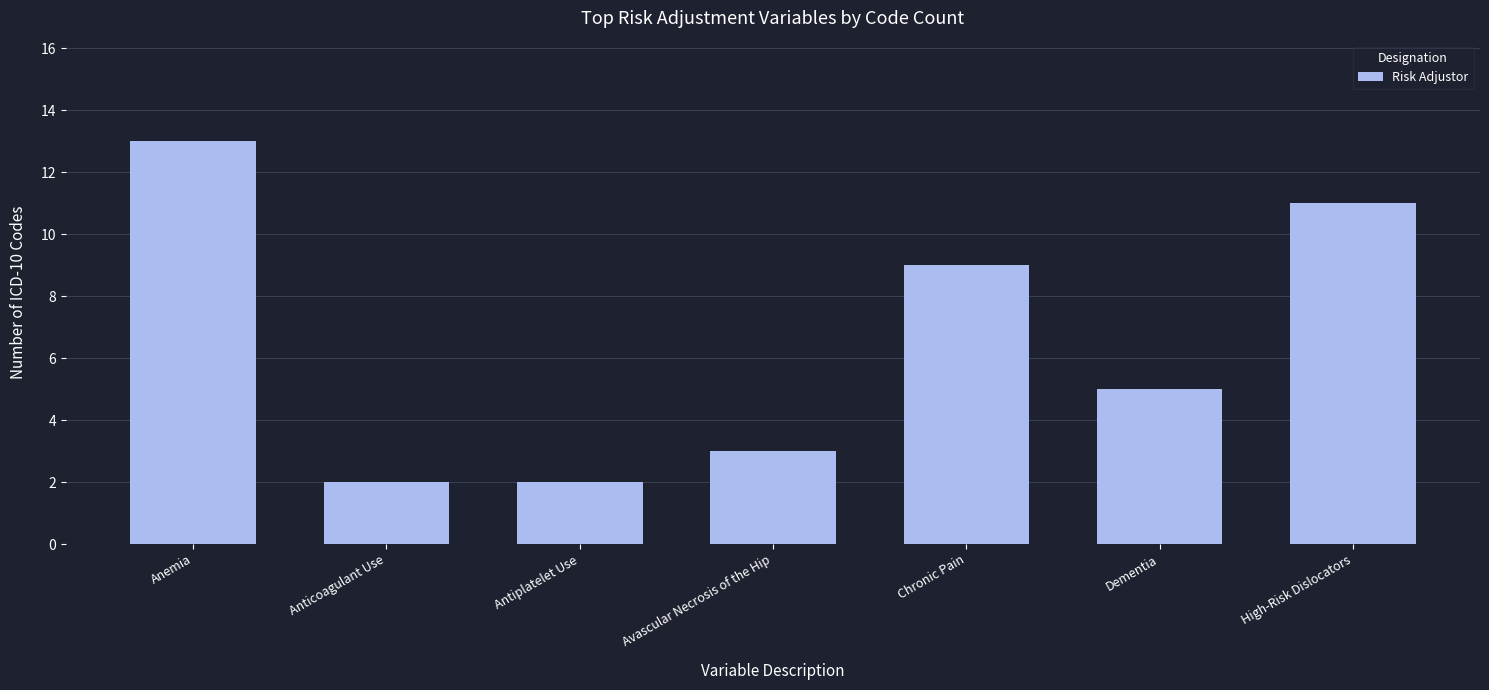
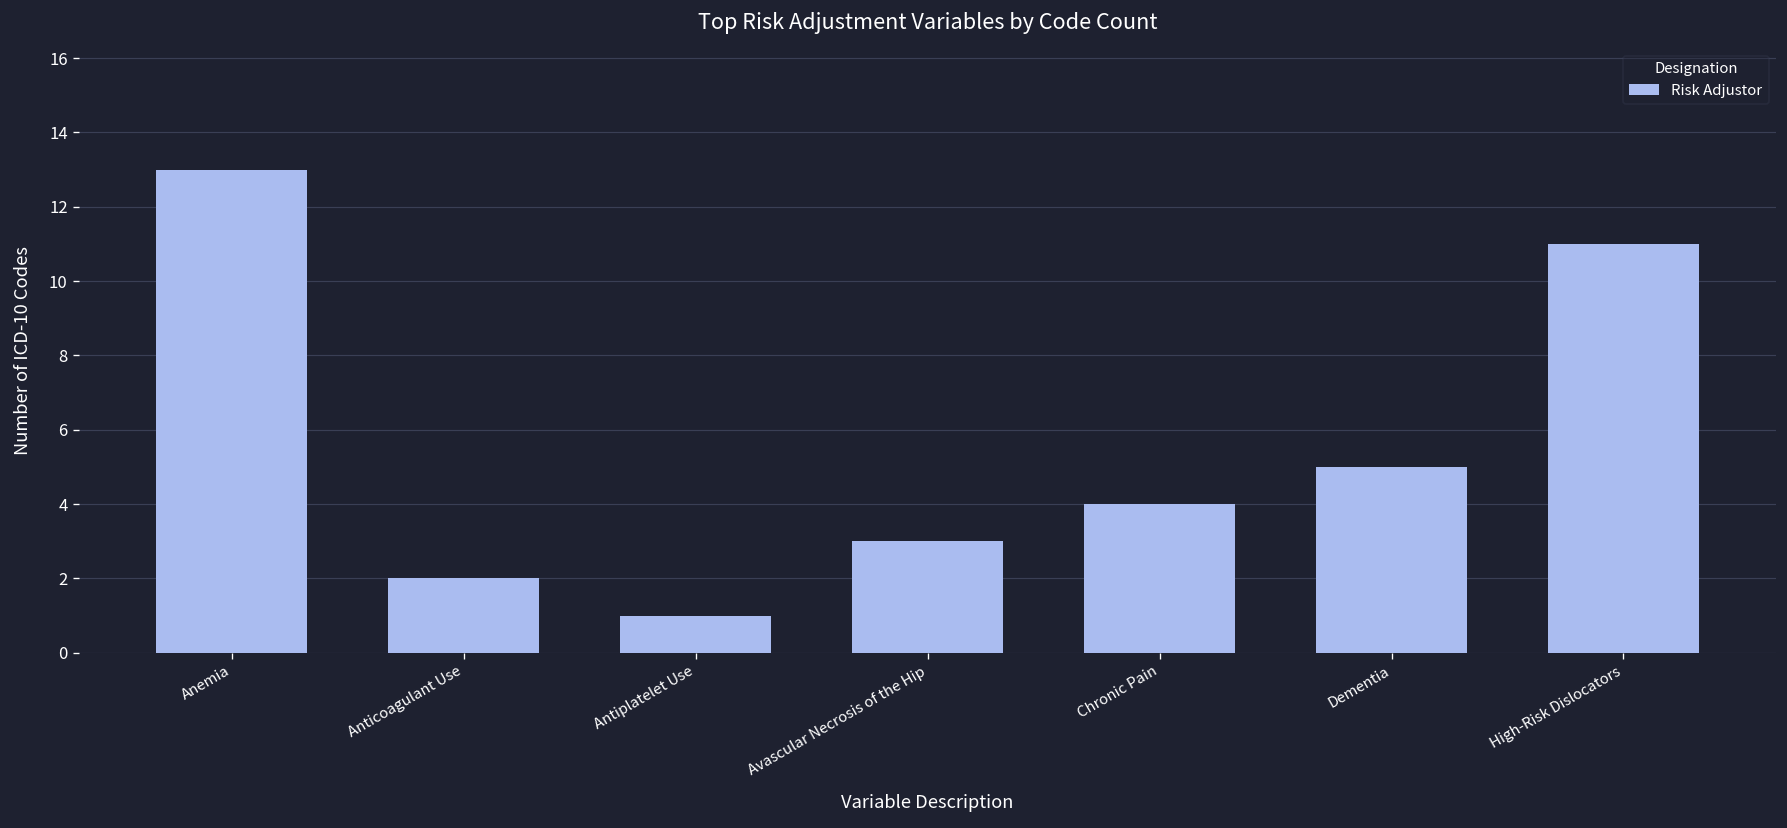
Antiplatelet Use: 2 -> 1
Chronic Pain: 9 -> 4
